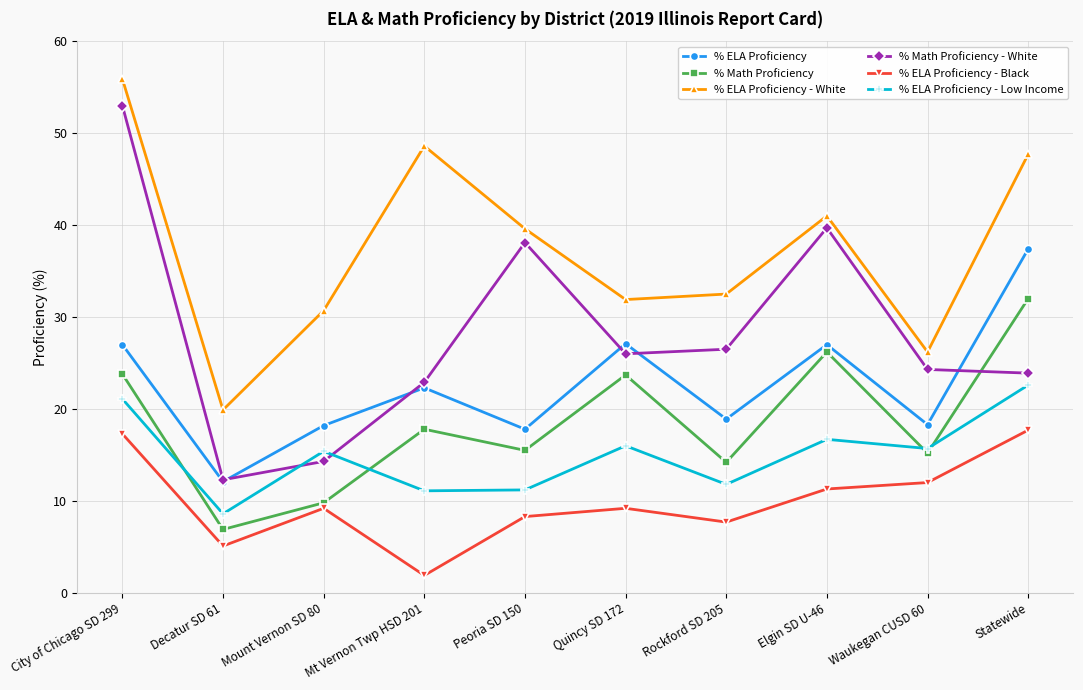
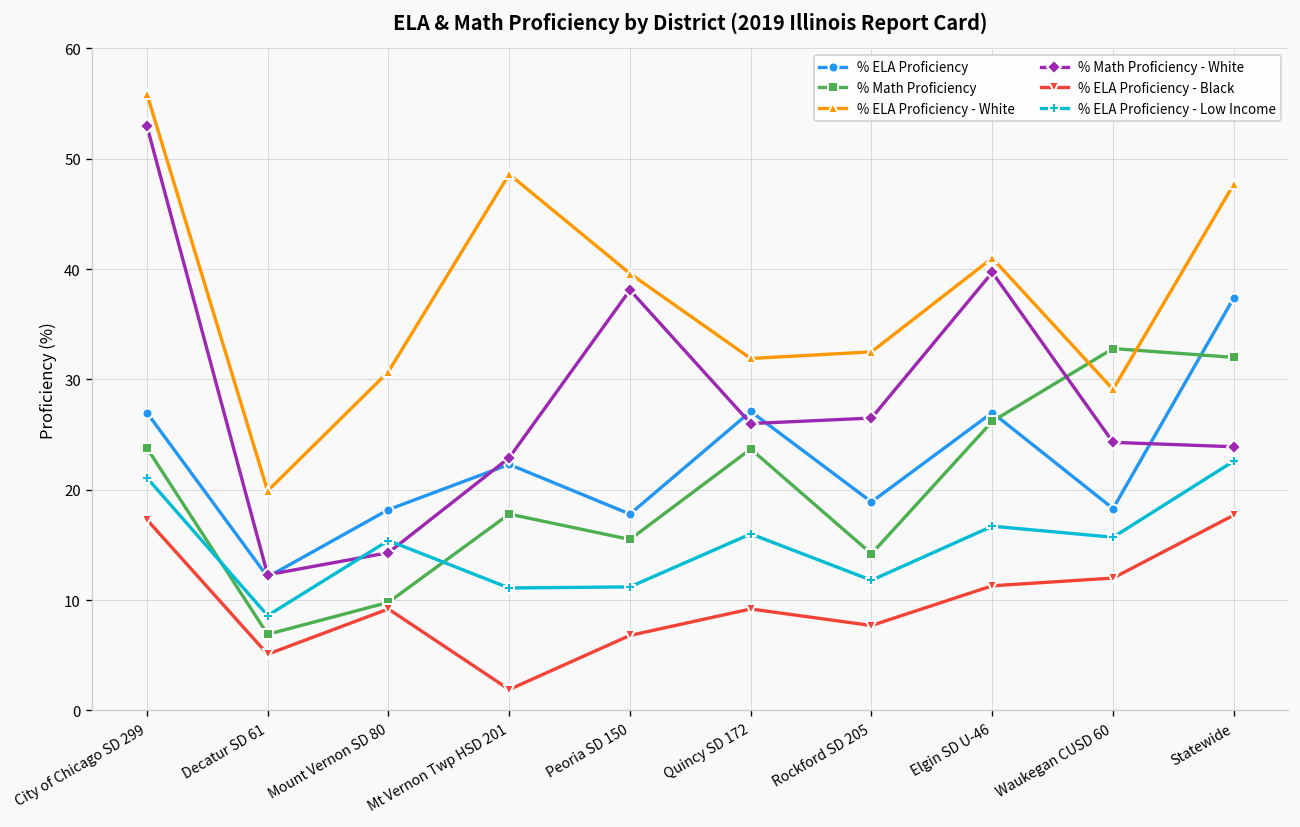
% ELA Proficiency - Black, Peoria SD 150: 8 -> 7
% Math Proficiency, Waukegan CUSD 60: 15 -> 33
% ELA Proficiency - White, Waukegan CUSD 60: 26 -> 29
